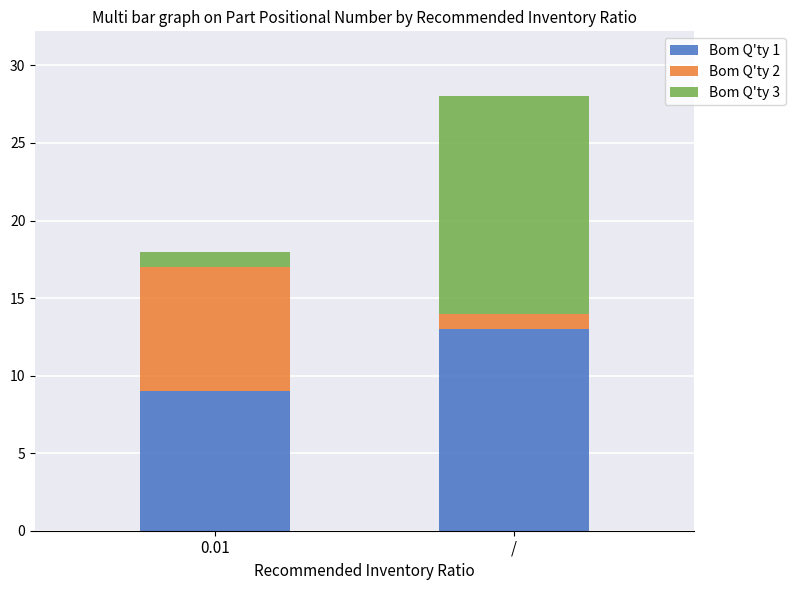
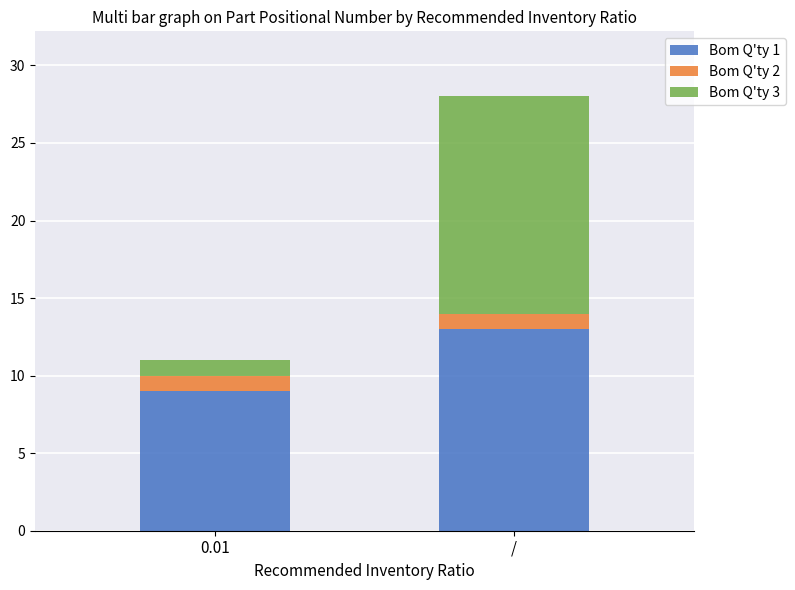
Bom Q'ty 2, 0.01: 8 -> 1
